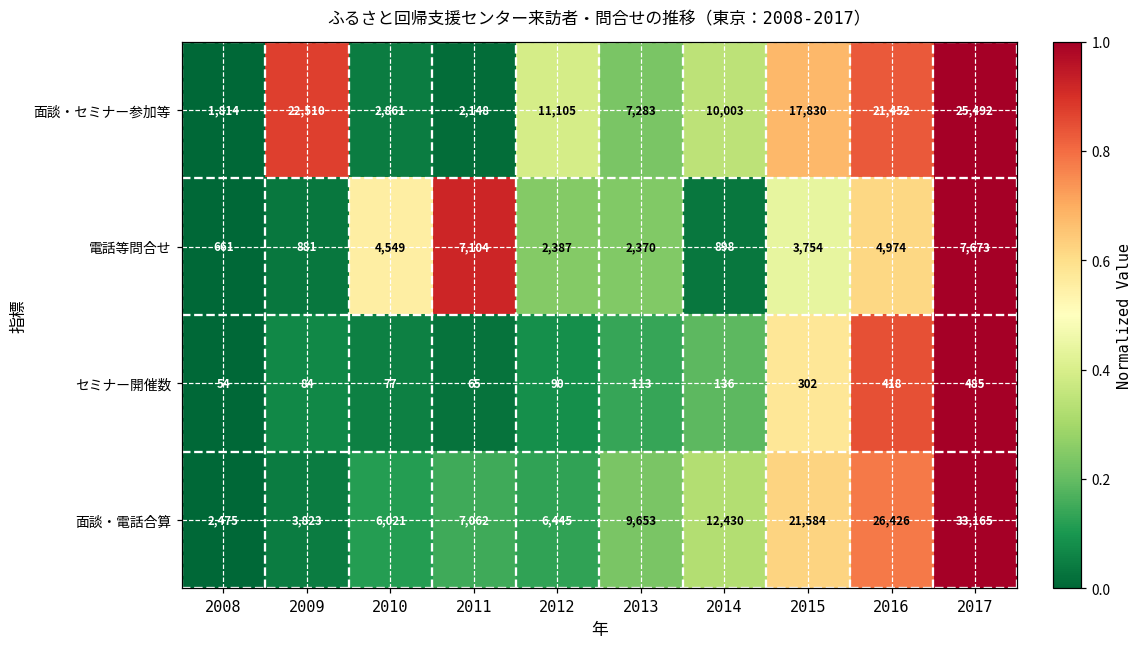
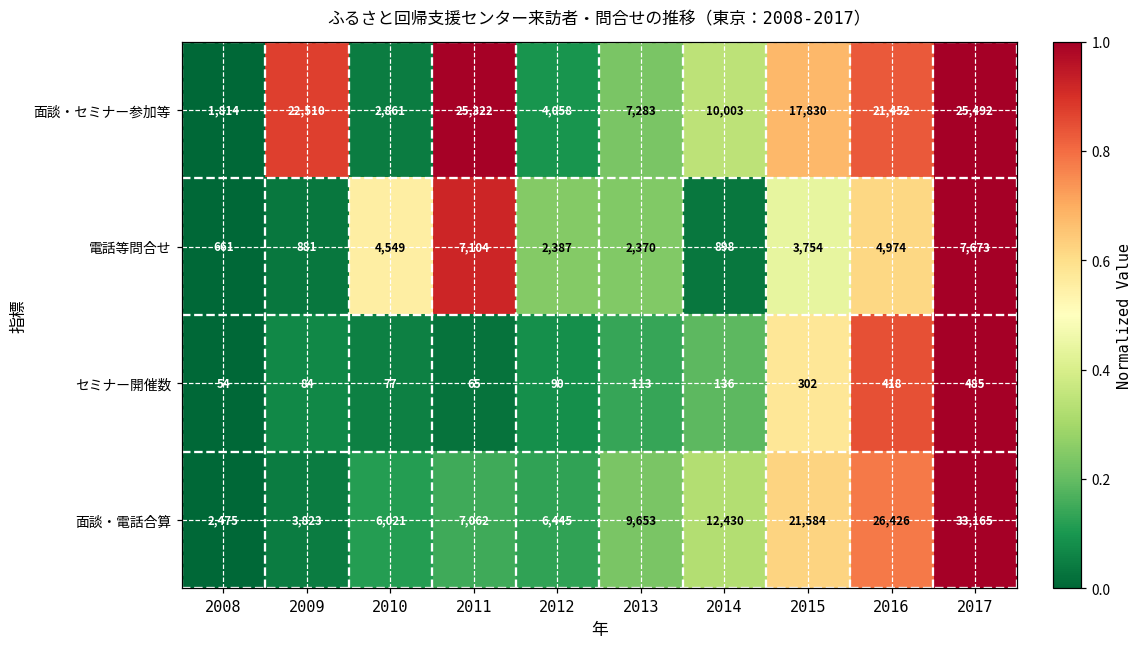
面談・セミナー参加等, 2011: 2,148 -> 25,322
面談・セミナー参加等, 2012: 11,105 -> 4,058
